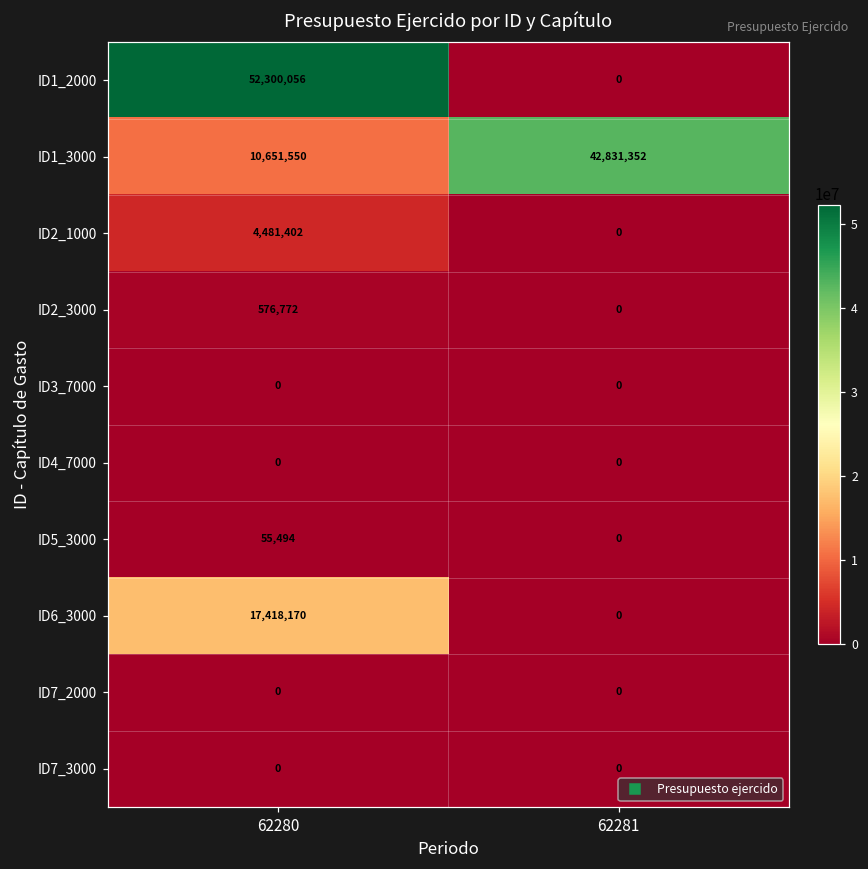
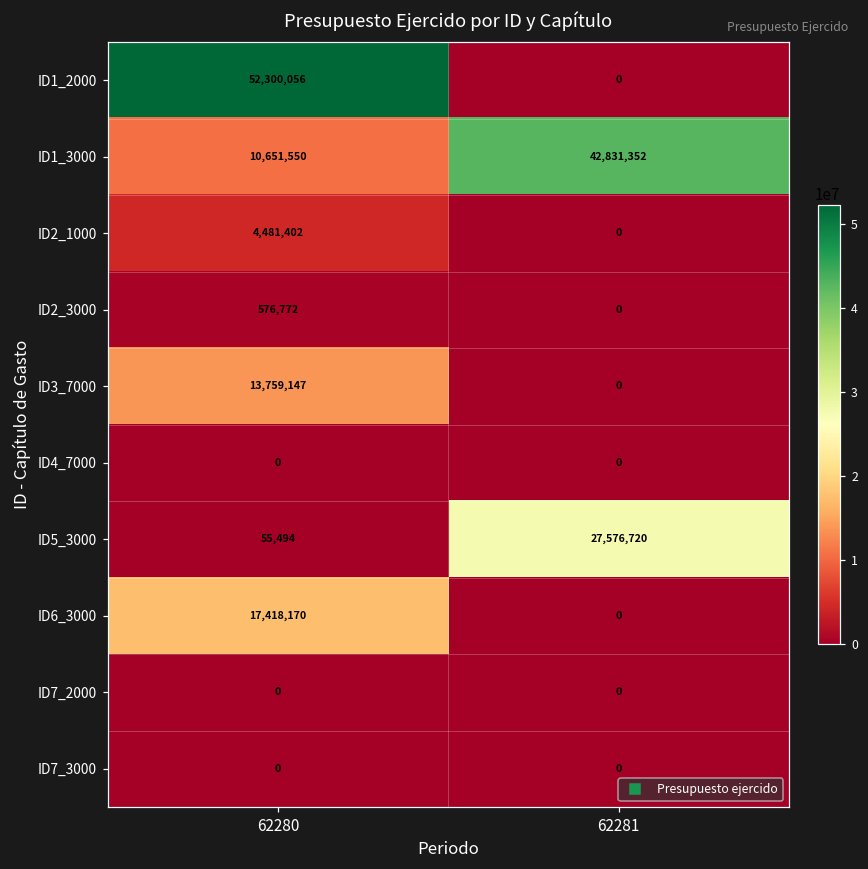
ID3_7000, 62280: 0 -> 13,759,147
ID5_3000, 62281: 0 -> 27,576,720
